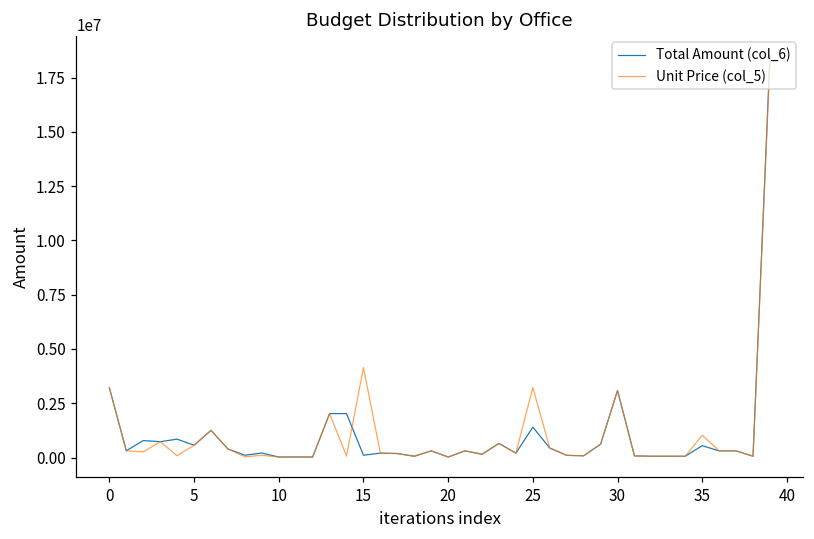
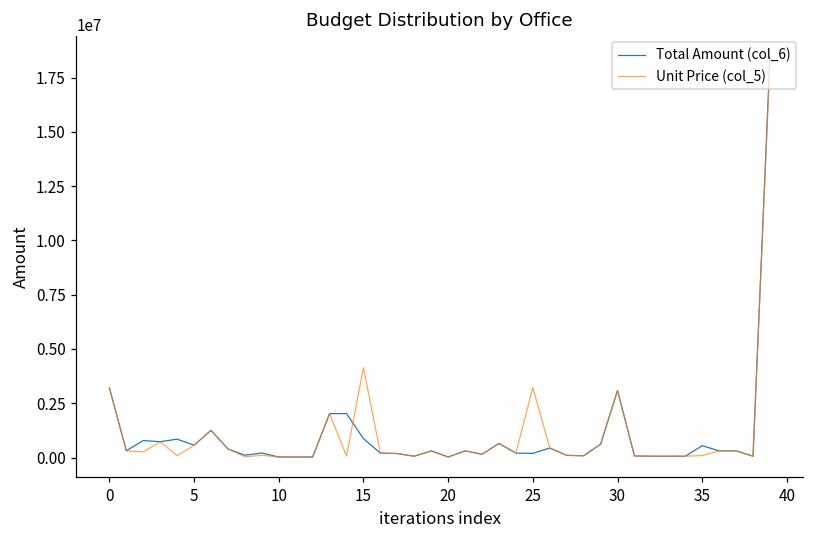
Total Amount (col_6), 15: 100000 -> 900000
Total Amount (col_6), 25: 1400000 -> 200000
Unit Price (col_5), 35: 1000000 -> 100000
